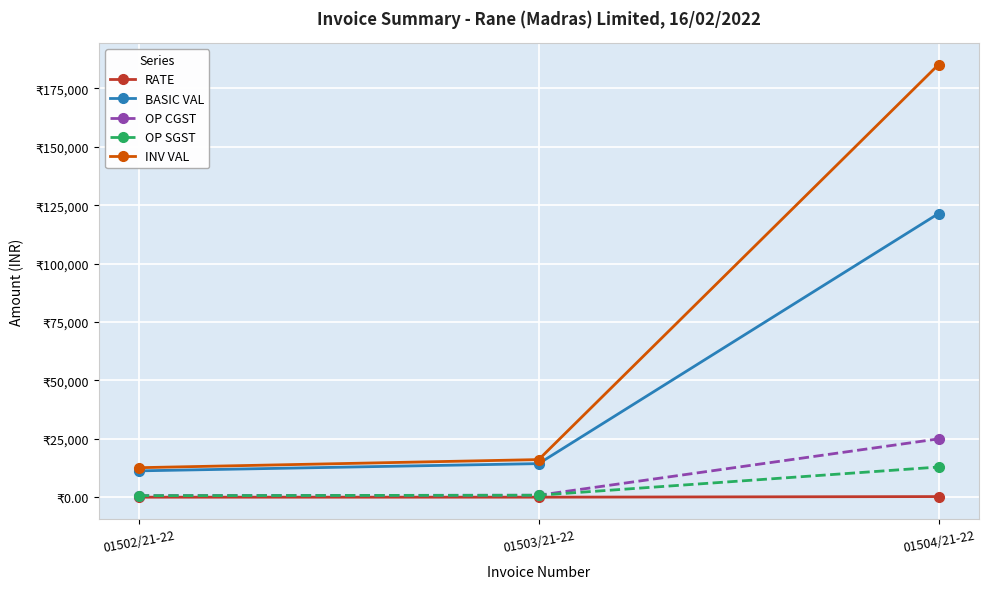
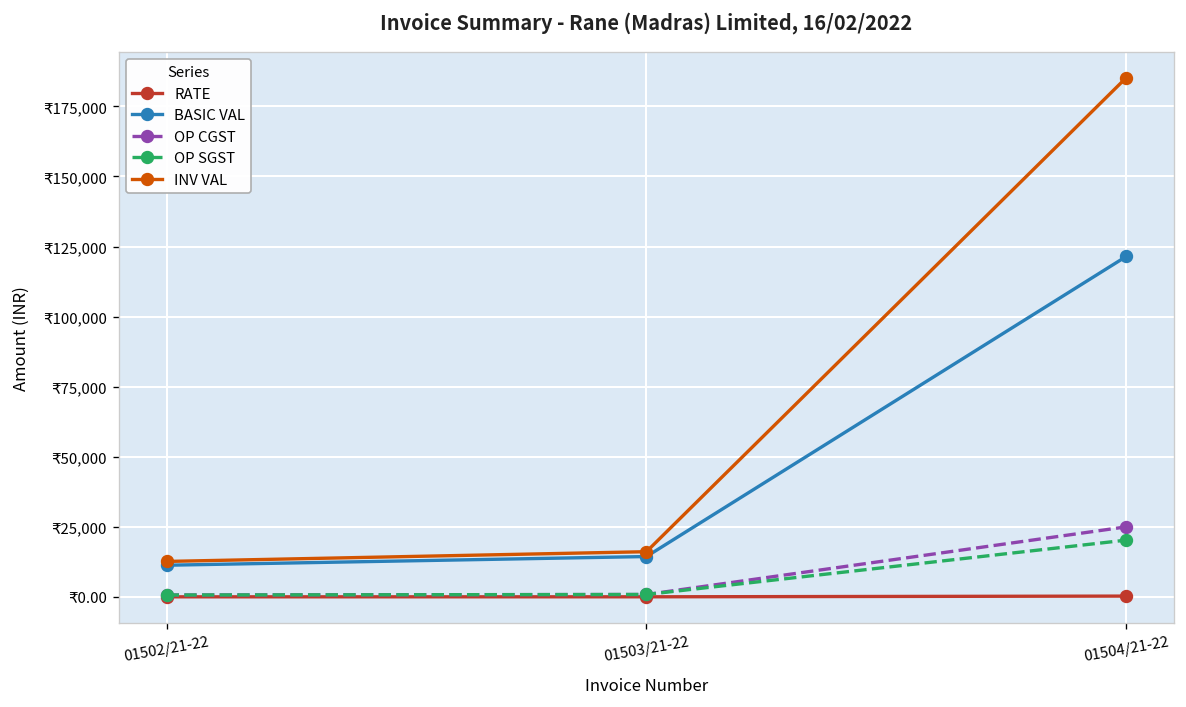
OP SGST, 01504/21-22: ₹13,000 -> ₹20,000
